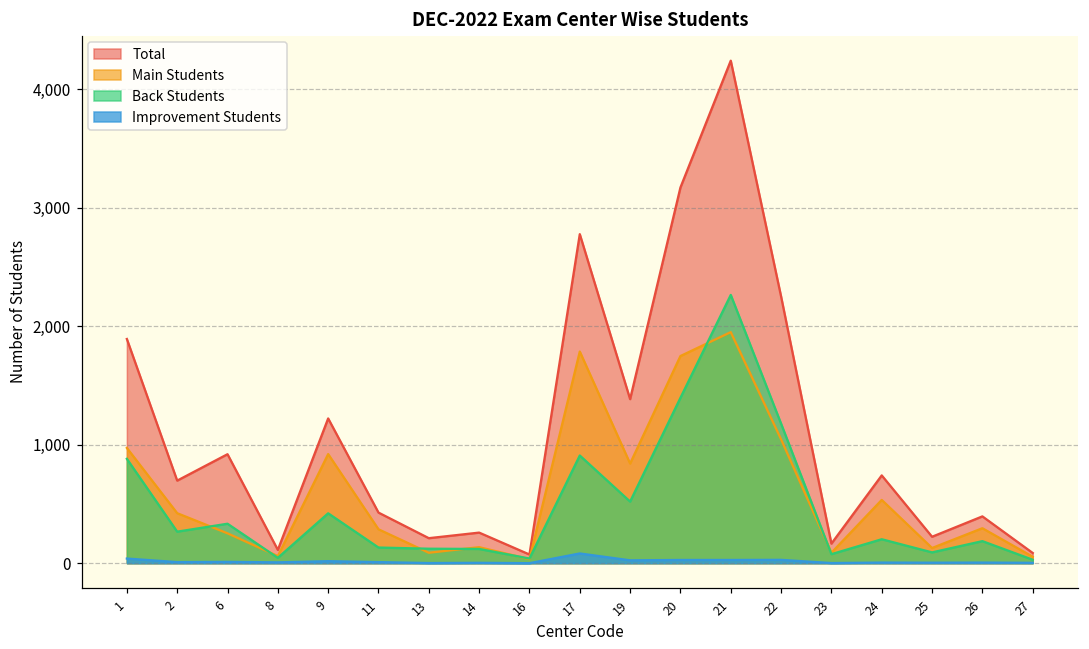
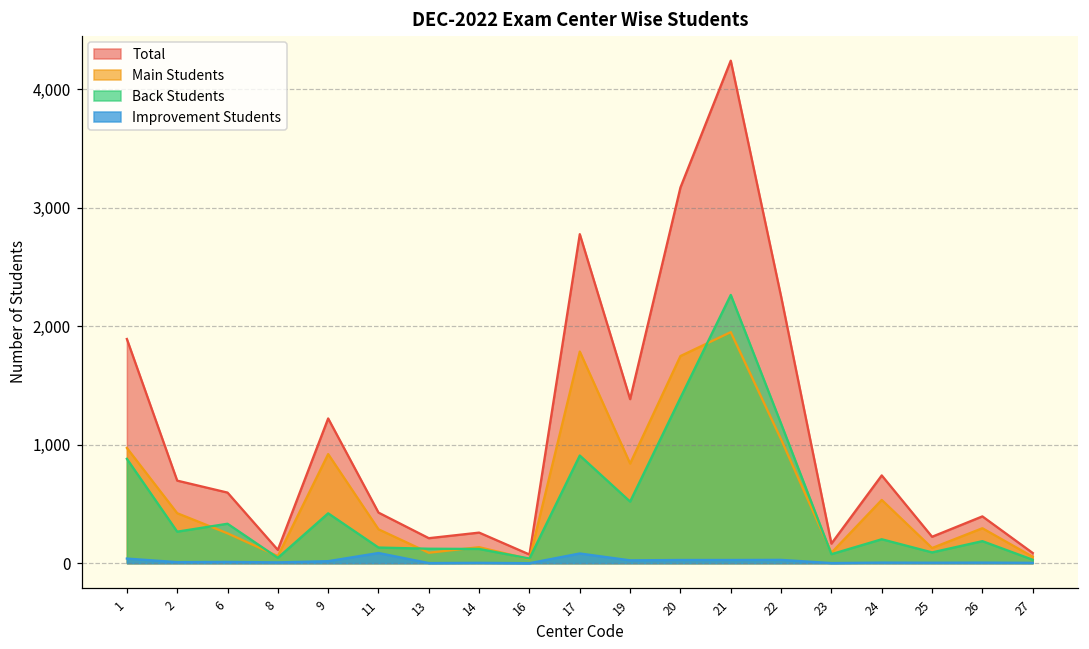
Total, 6: 920 -> 600
Improvement Students, 11: 10 -> 90
